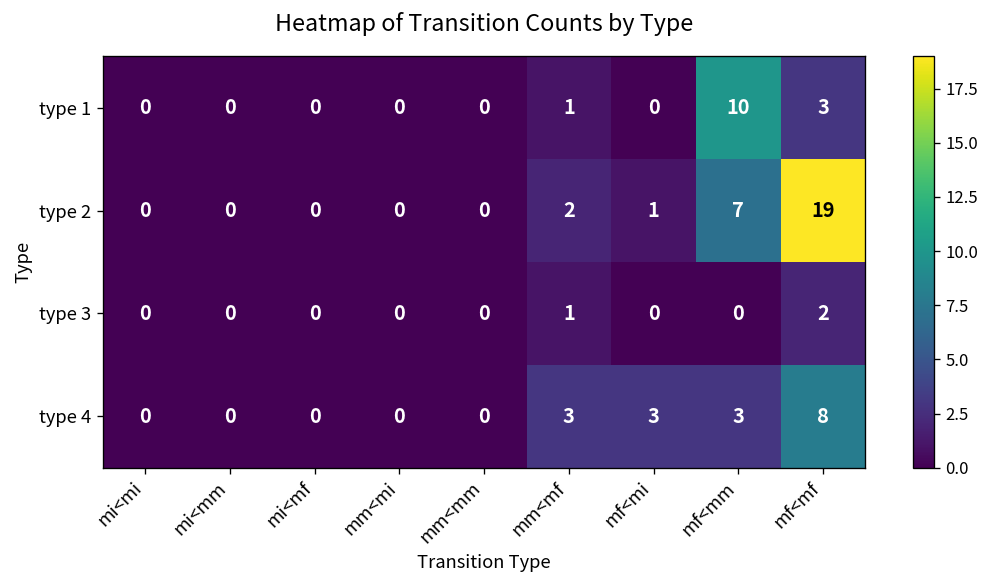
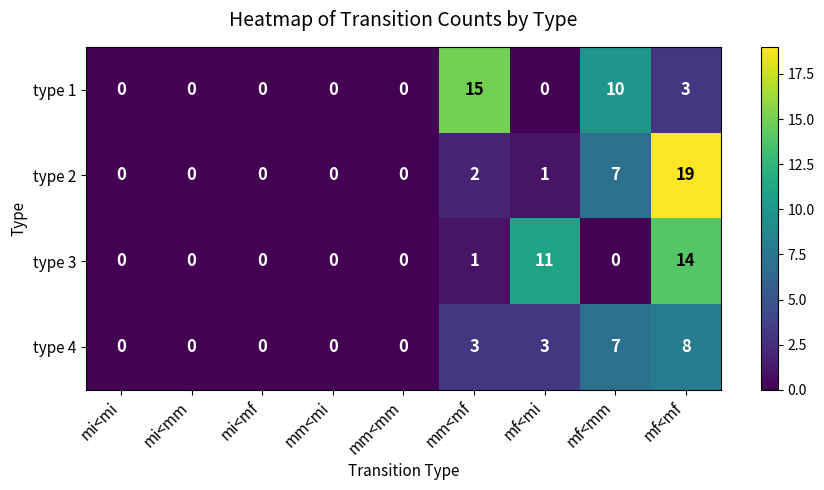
type 1, mm<mf: 1 -> 15
type 3, mf<mi: 0 -> 11
type 3, mf<mf: 2 -> 14
type 4, mf<mm: 3 -> 7
